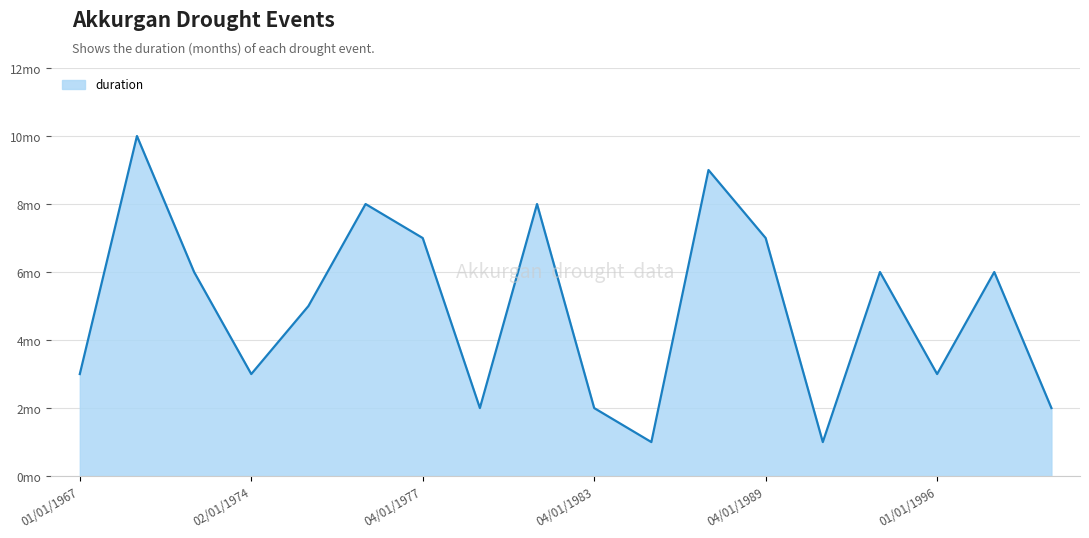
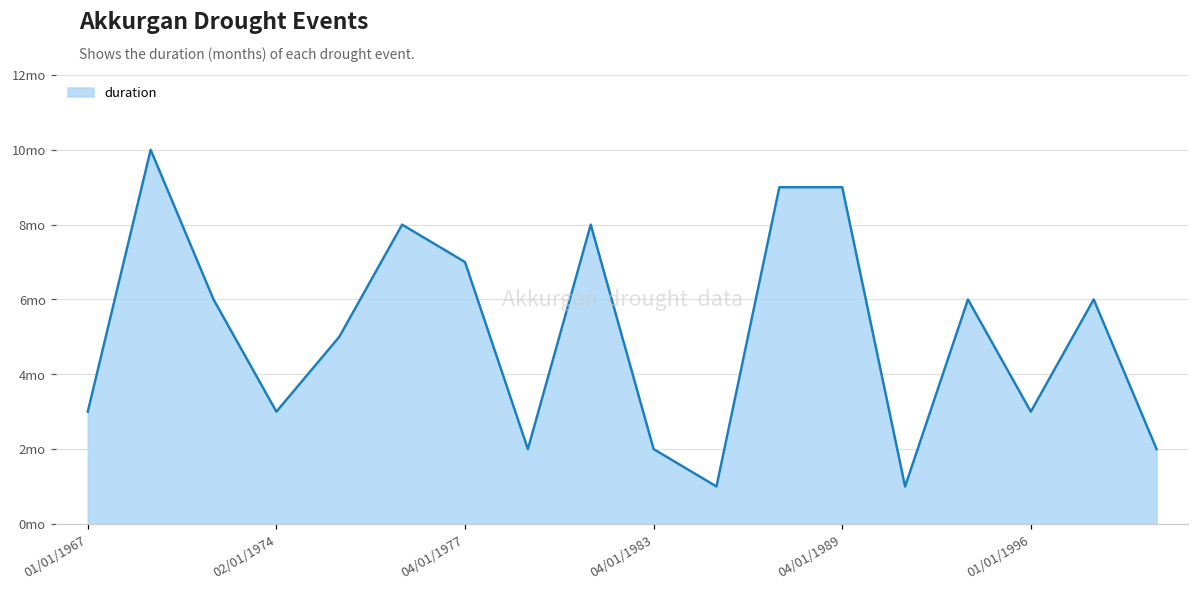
04/01/1989: 7mo -> 9mo
